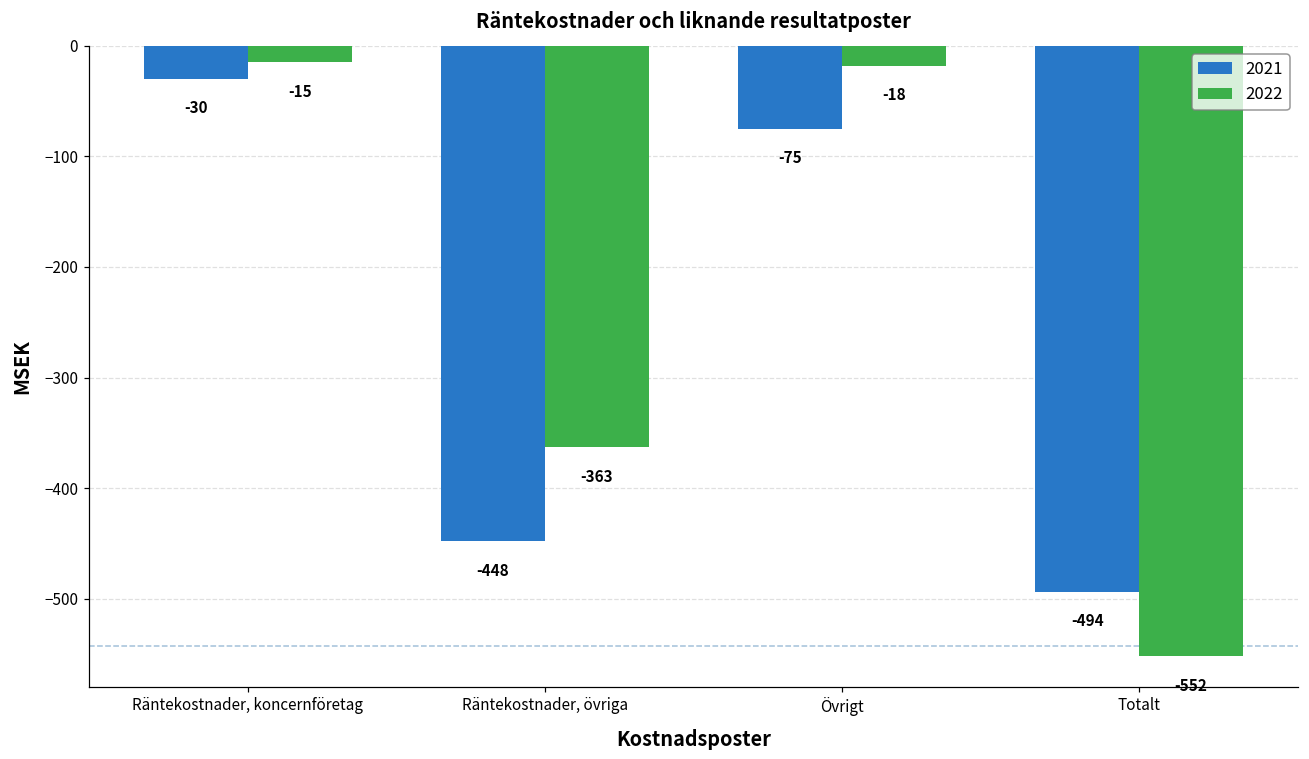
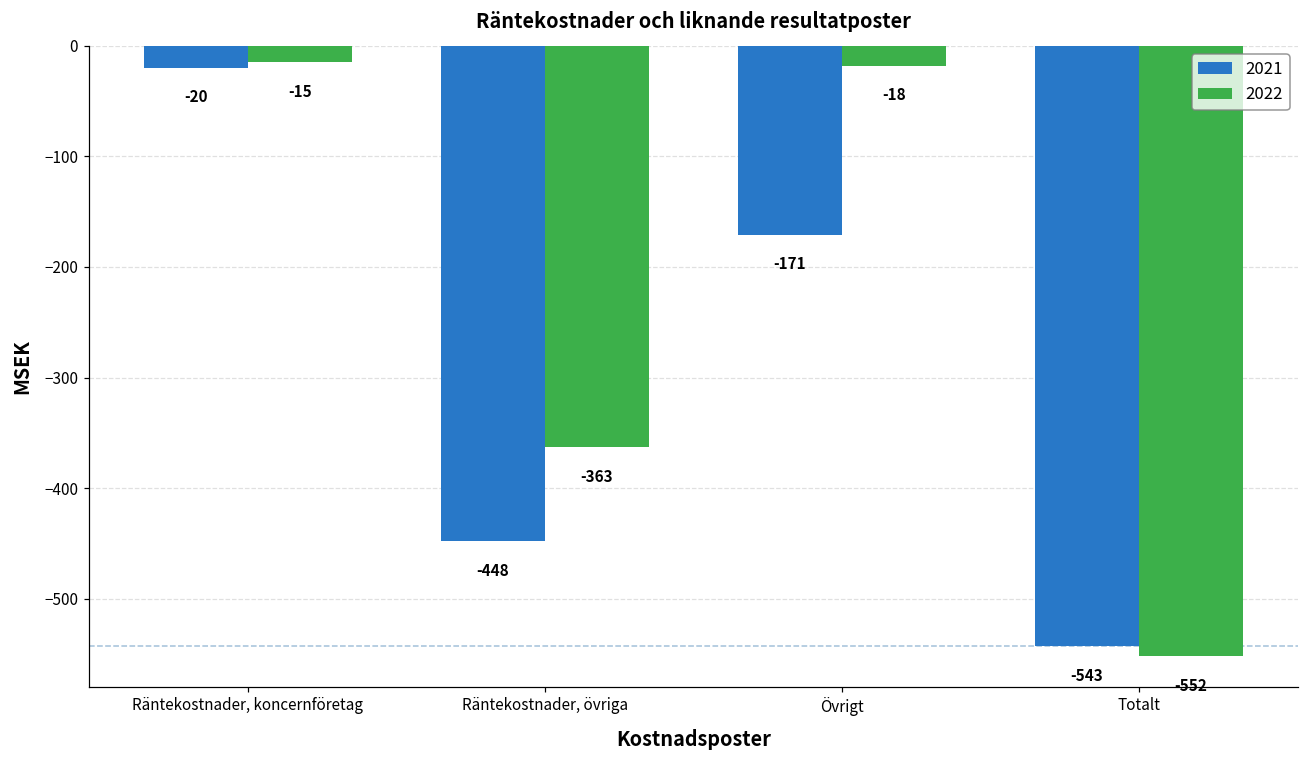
2021, Räntekostnader, koncernföretag: -30 -> -20
2021, Övrigt: -75 -> -171
2021, Totalt: -494 -> -543
